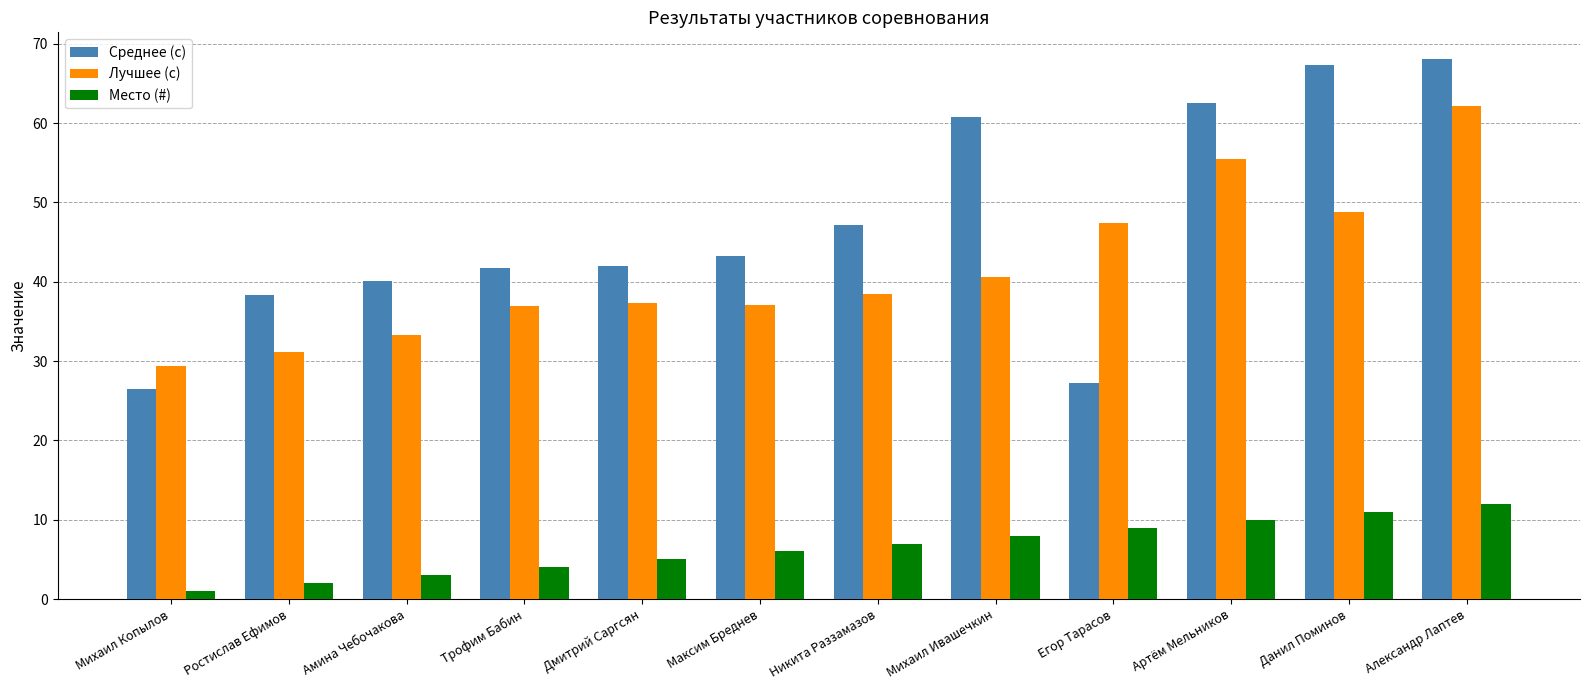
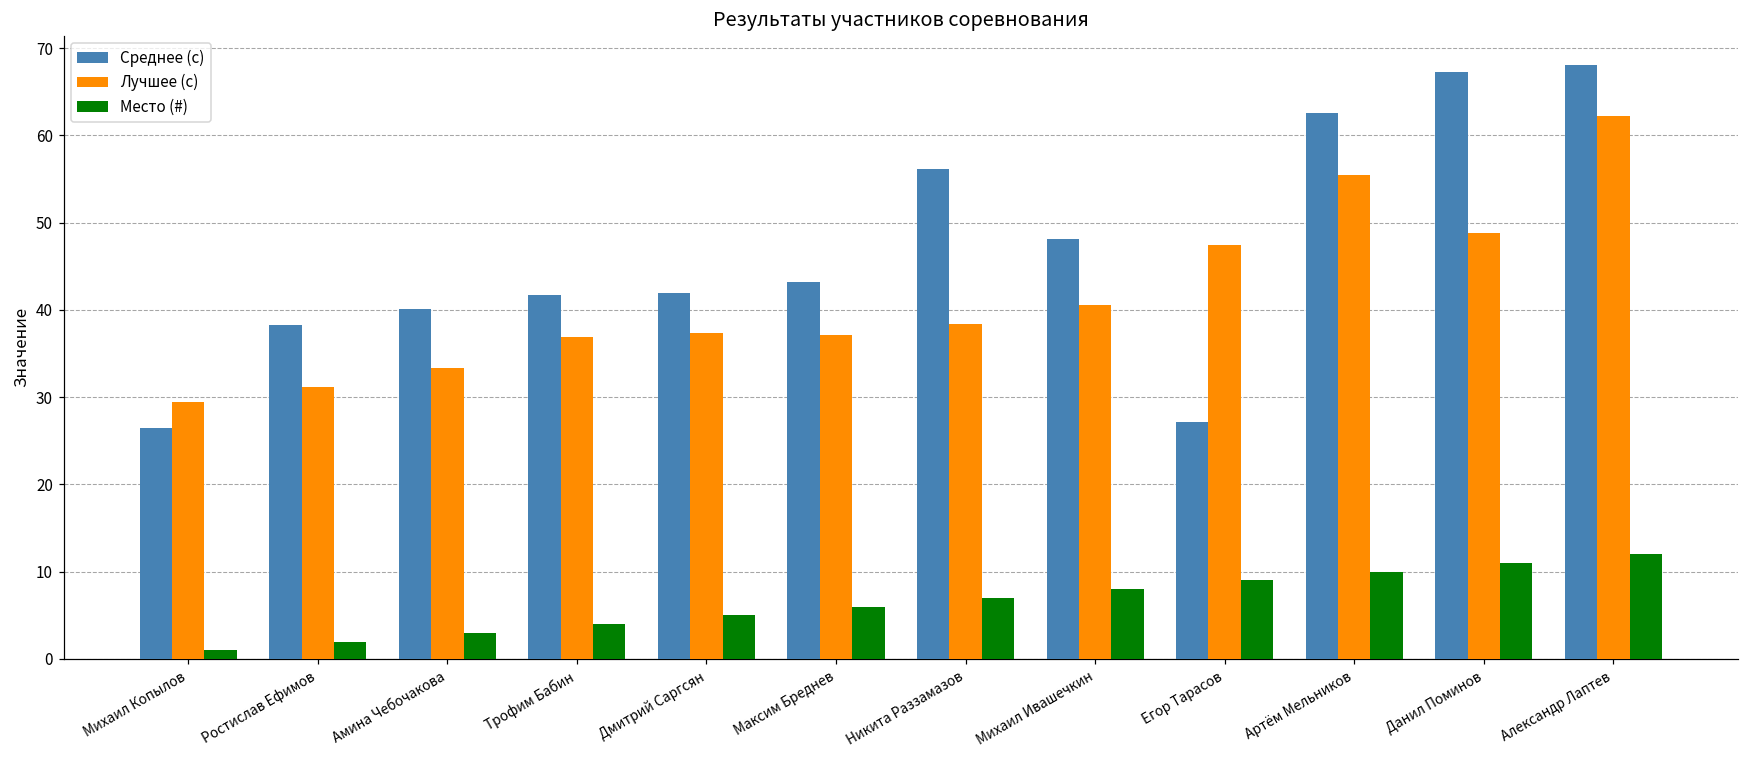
Среднее (с), Никита Раззамазов: 47 -> 56
Среднее (с), Михаил Ивашечкин: 61 -> 48
